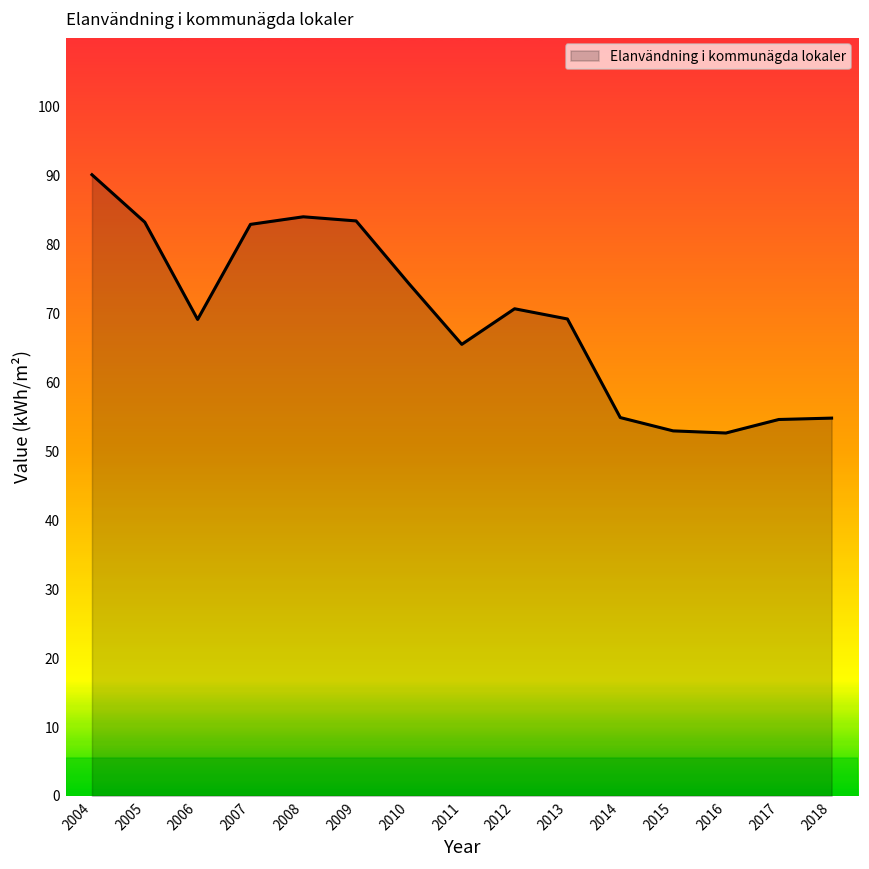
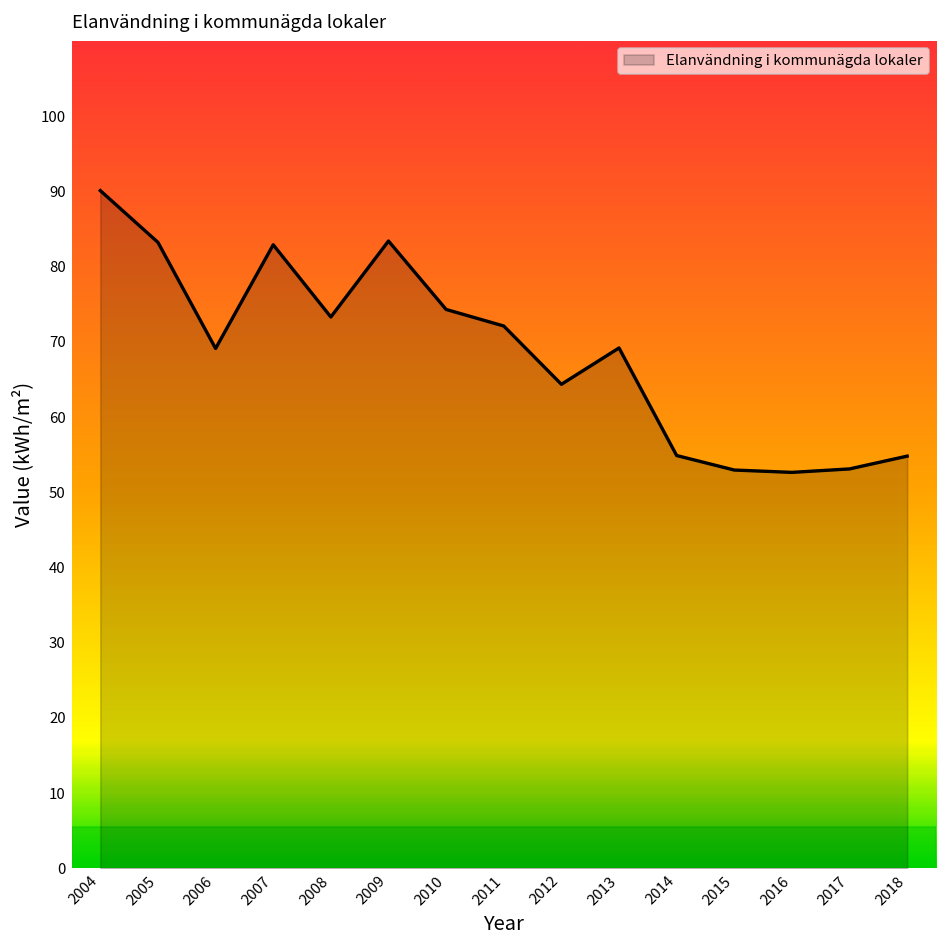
2008: 84 -> 73
2011: 66 -> 72
2012: 71 -> 64
2017: 55 -> 53
